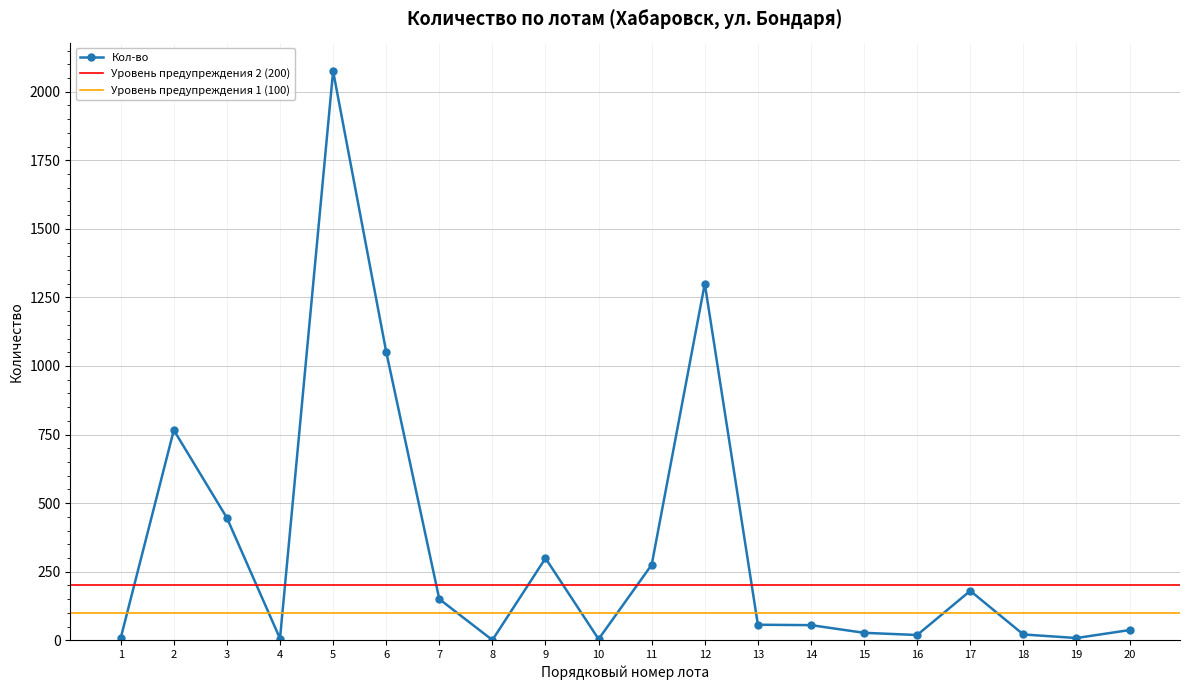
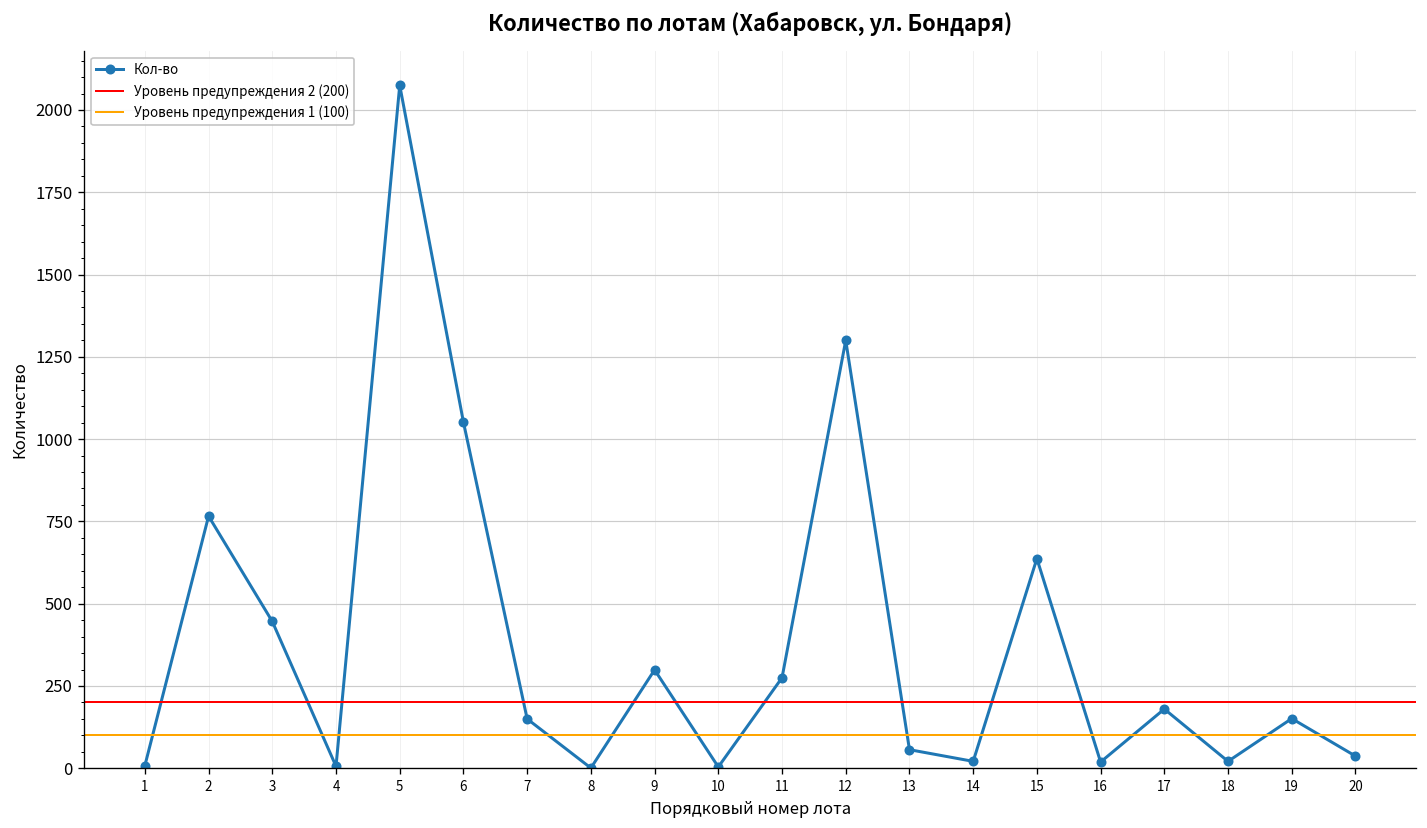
14: 60 -> 20
15: 30 -> 640
19: 10 -> 150
